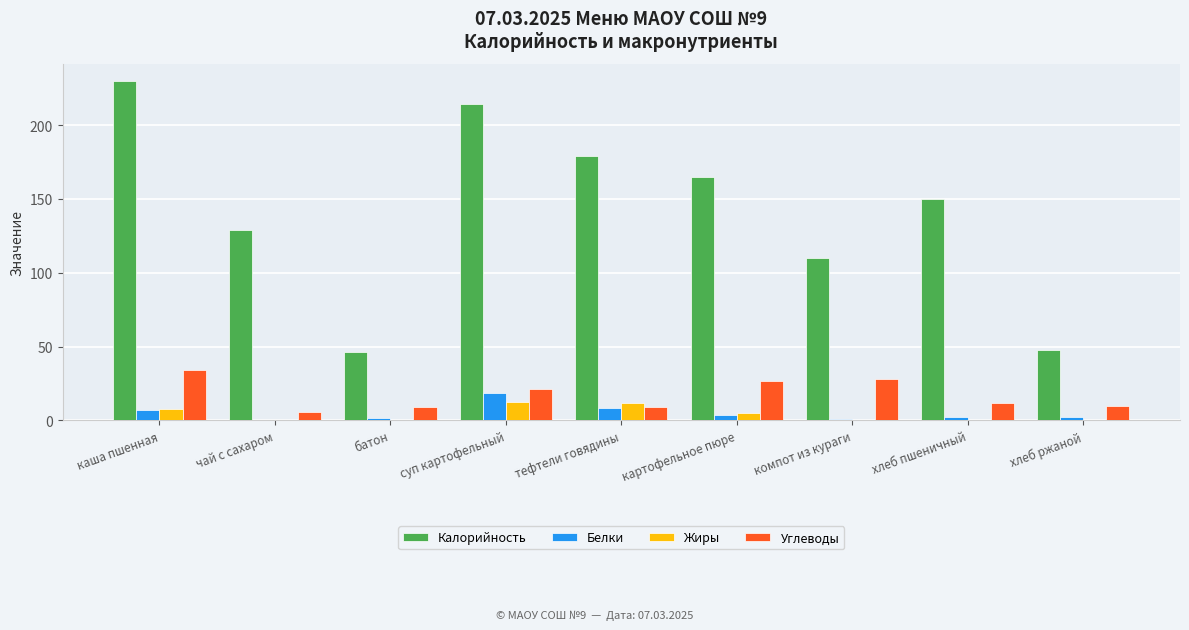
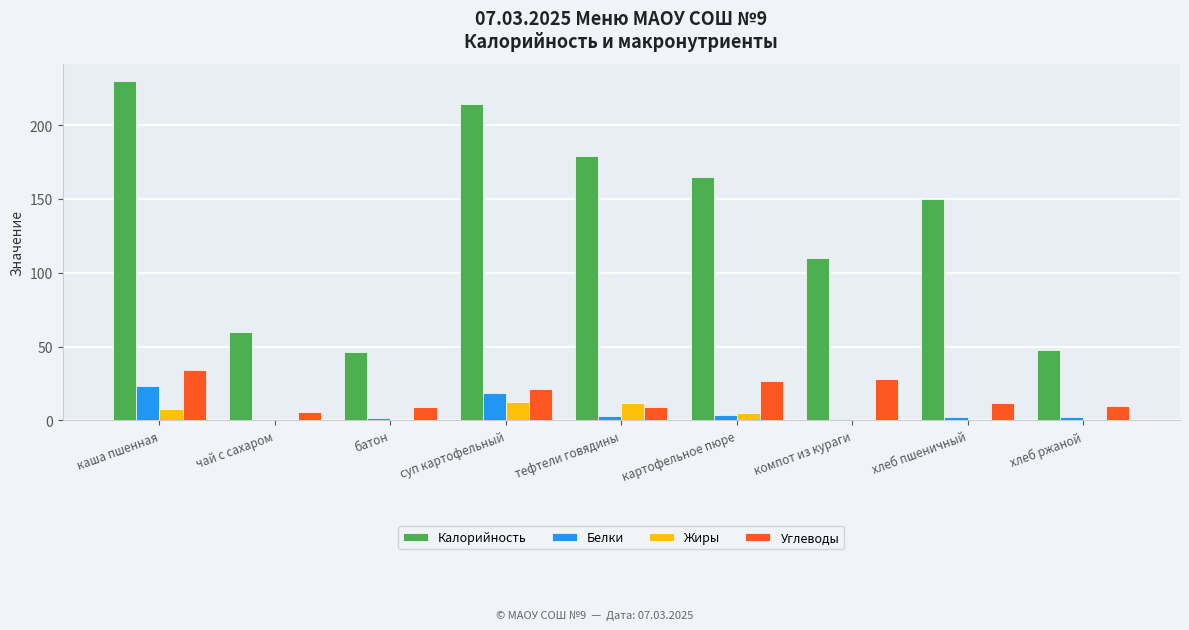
Белки, каша пшенная: 7 -> 23
Калорийность, чай с сахаром: 129 -> 60
Белки, тефтели говядины: 9 -> 3
